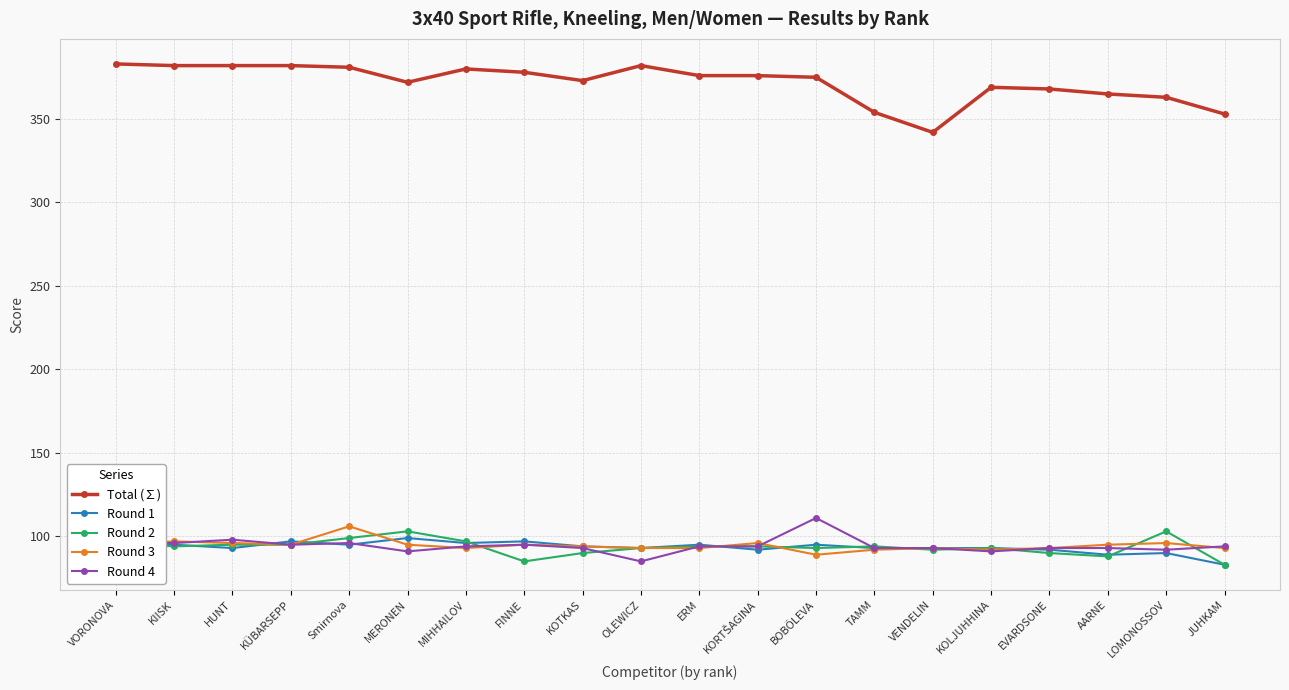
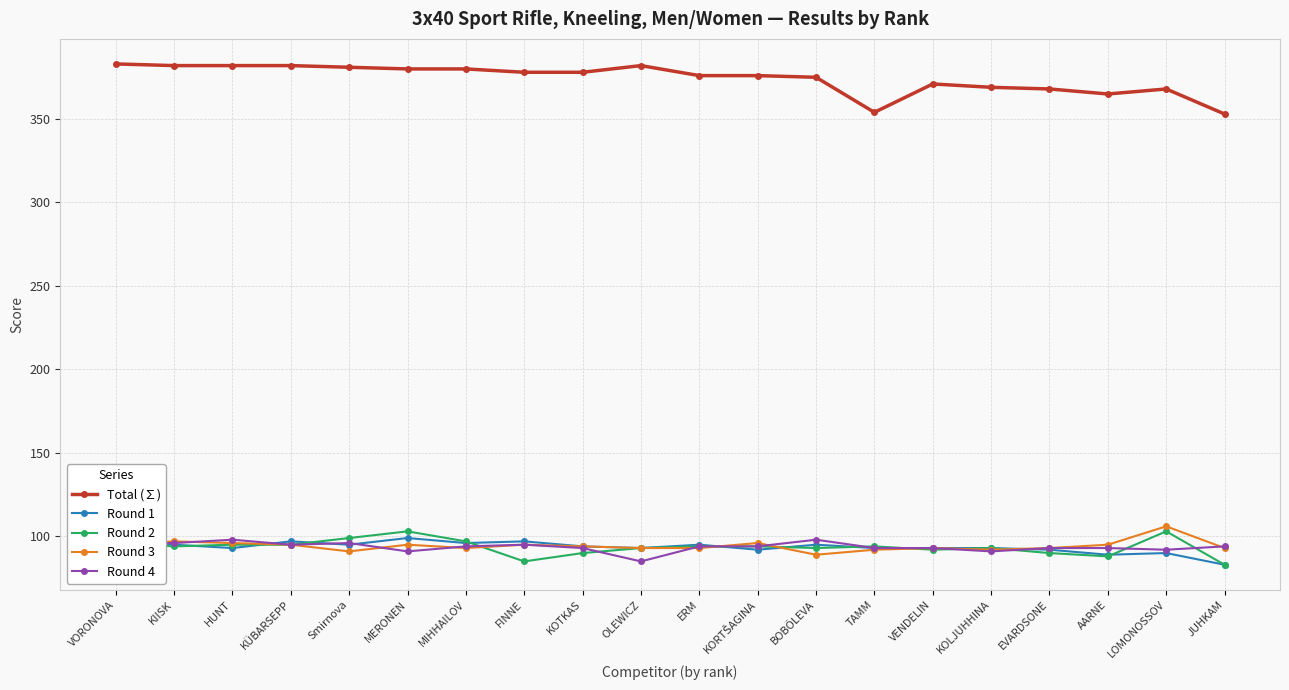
Round 3, Smirnova: 106 -> 91
Total (∑), MERONEN: 372 -> 380
Total (∑), KOTKAS: 373 -> 378
Round 4, BOBÕLEVA: 111 -> 98
Total (∑), VENDELIN: 342 -> 371
Total (∑), LOMONOSSOV: 363 -> 368
Round 3, LOMONOSSOV: 96 -> 106
